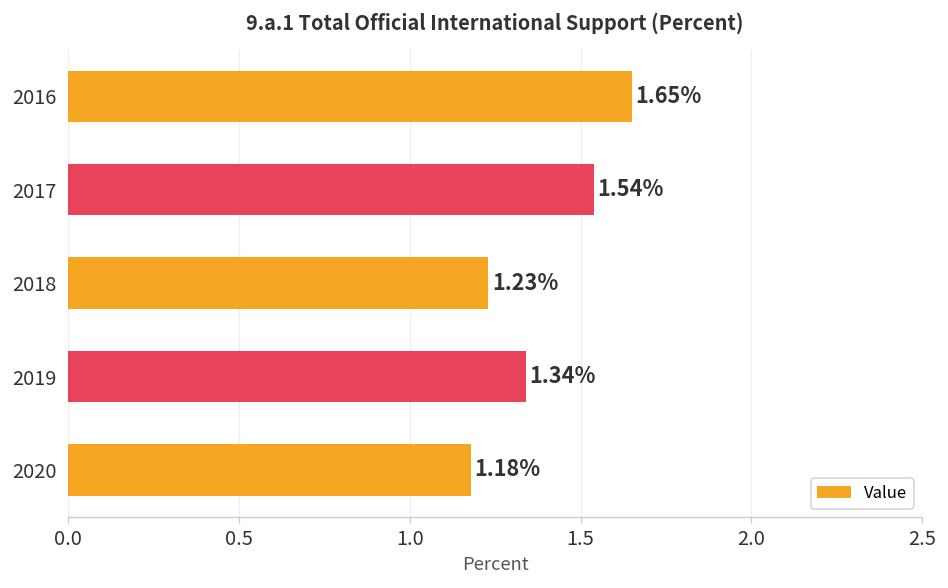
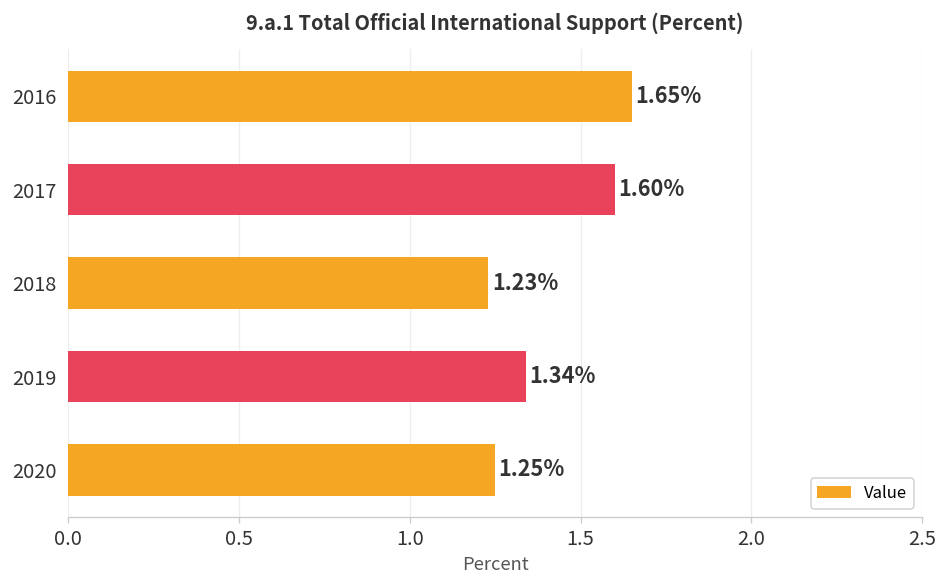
2017: 1.54% -> 1.60%
2020: 1.18% -> 1.25%
